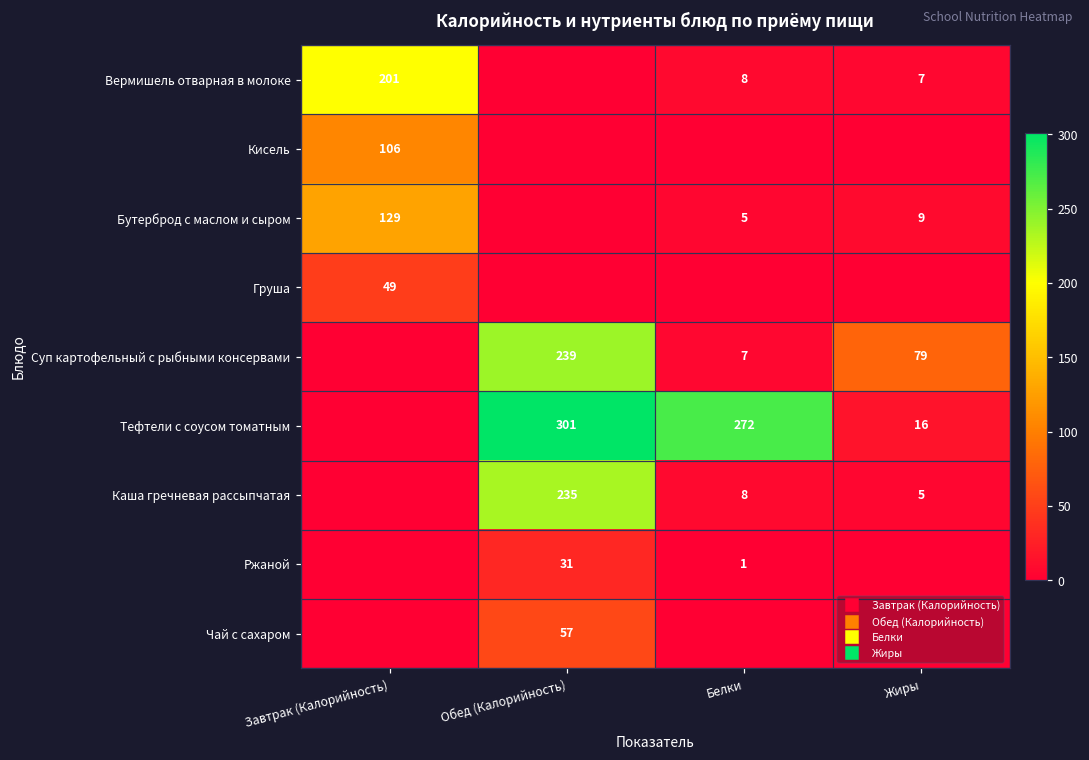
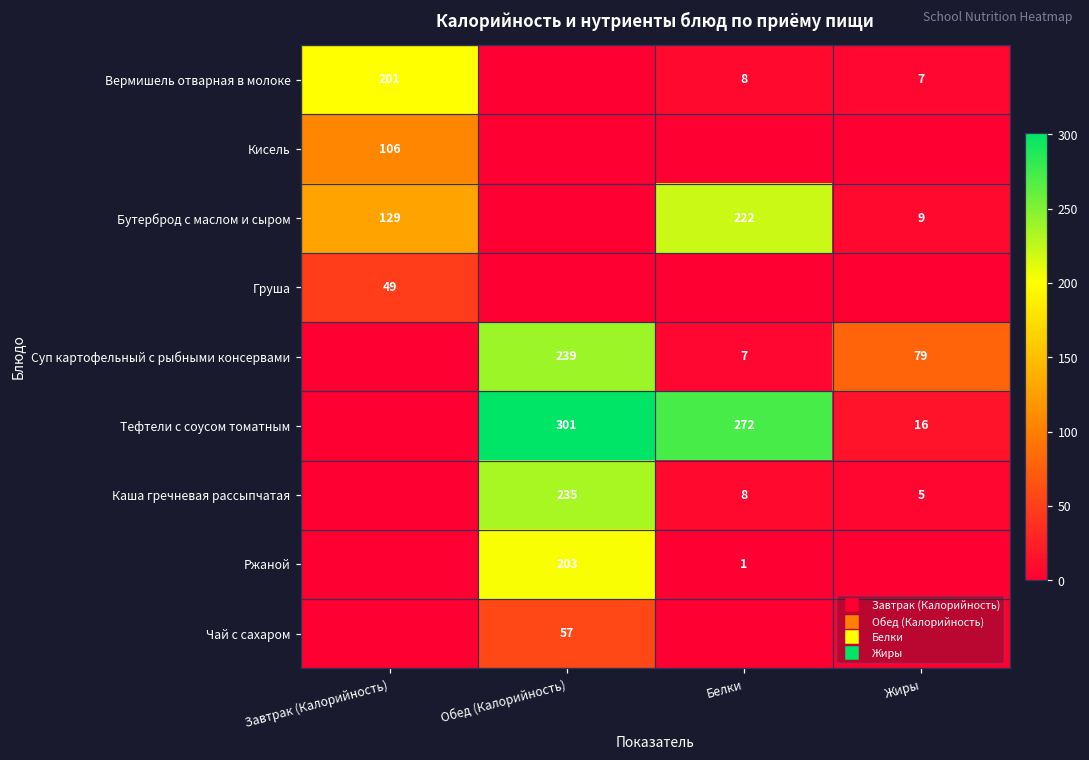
Бутерброд с маслом и сыром, Белки: 5 -> 222
Ржаной, Обед (Калорийность): 31 -> 203
